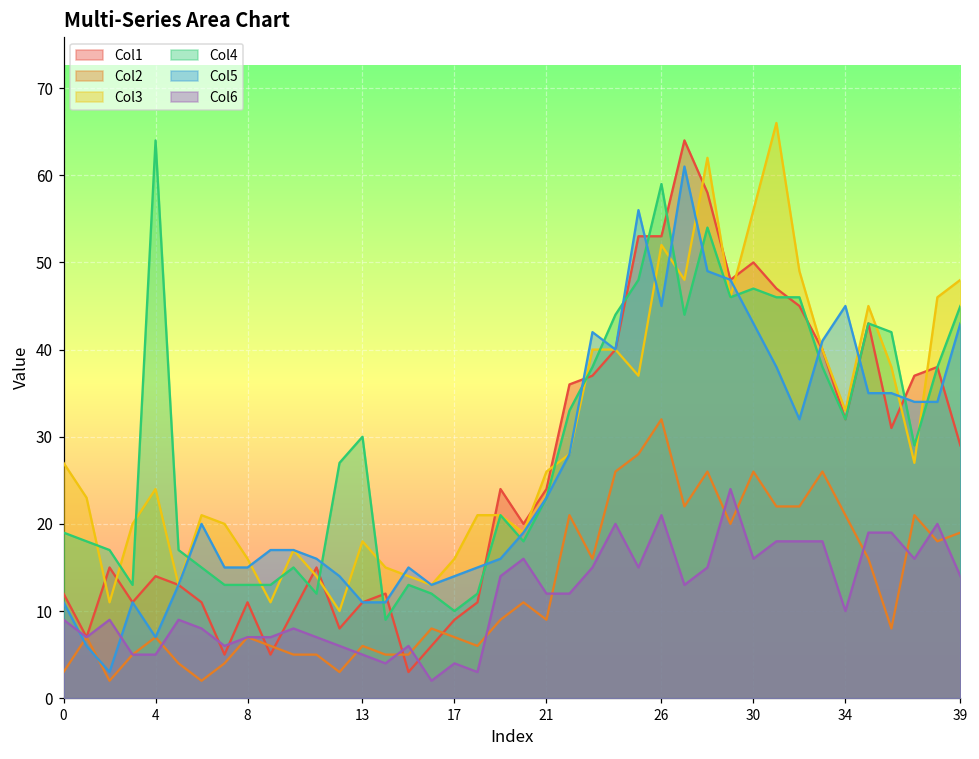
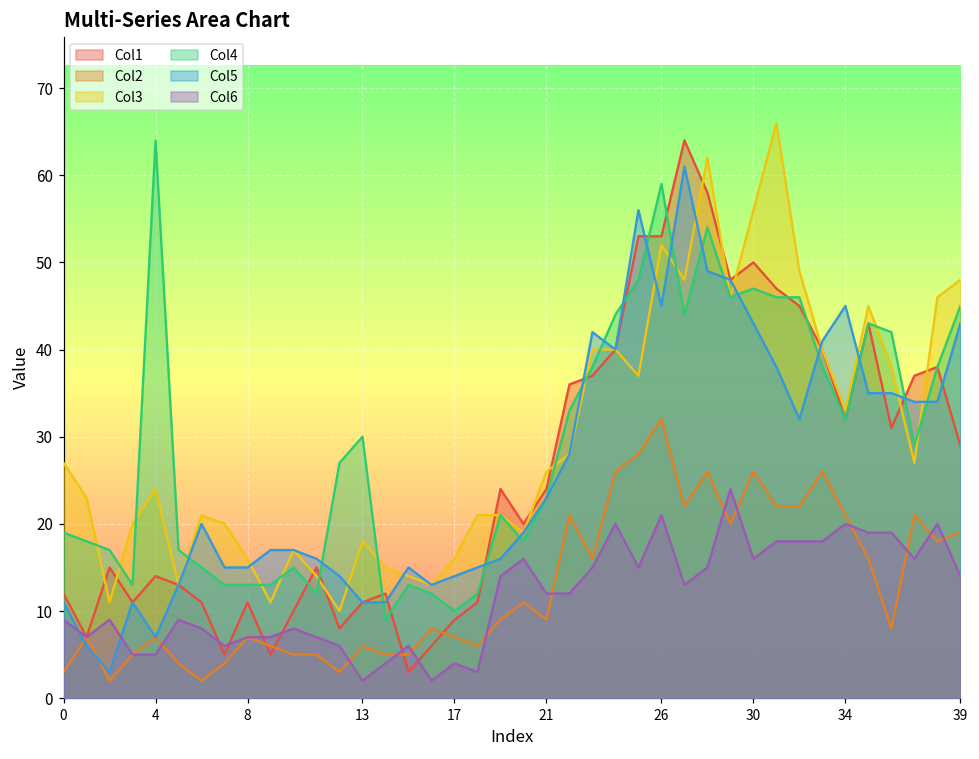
Col6, 13: 5 -> 2
Col6, 34: 10 -> 20
